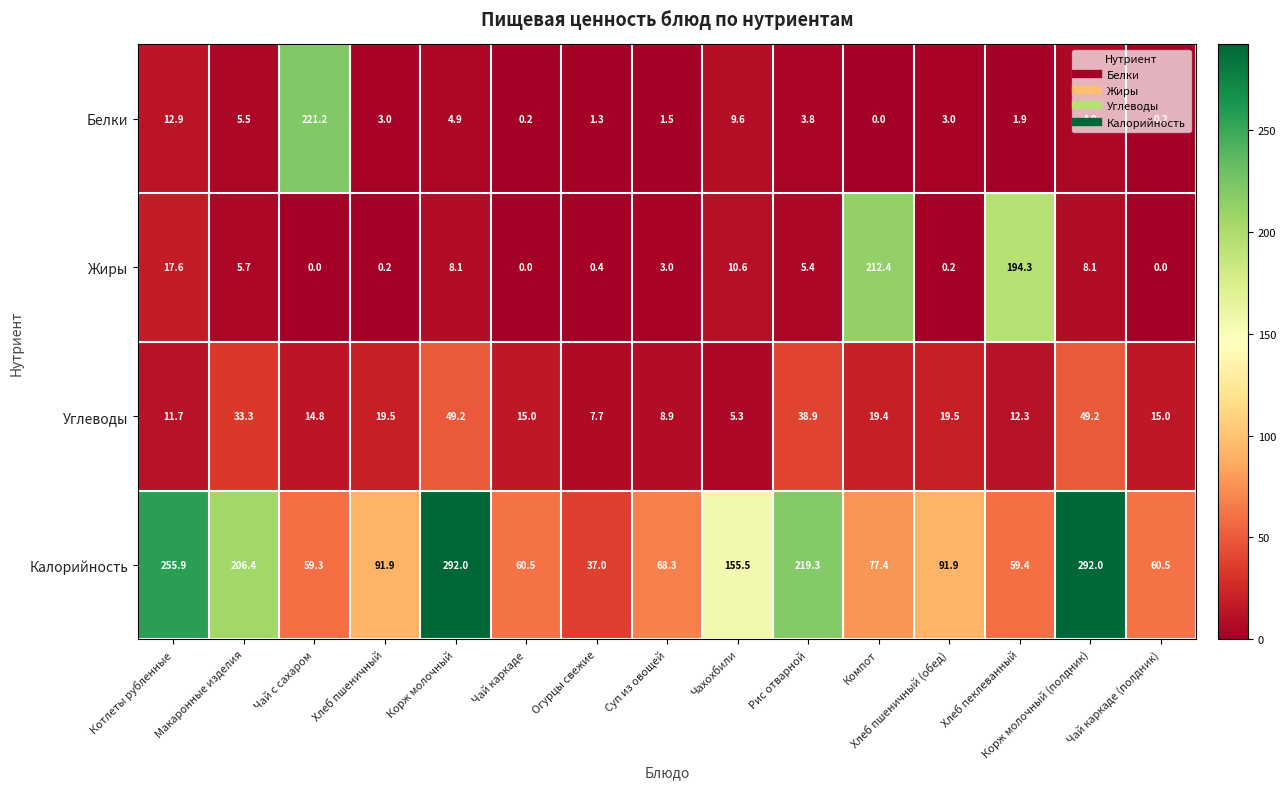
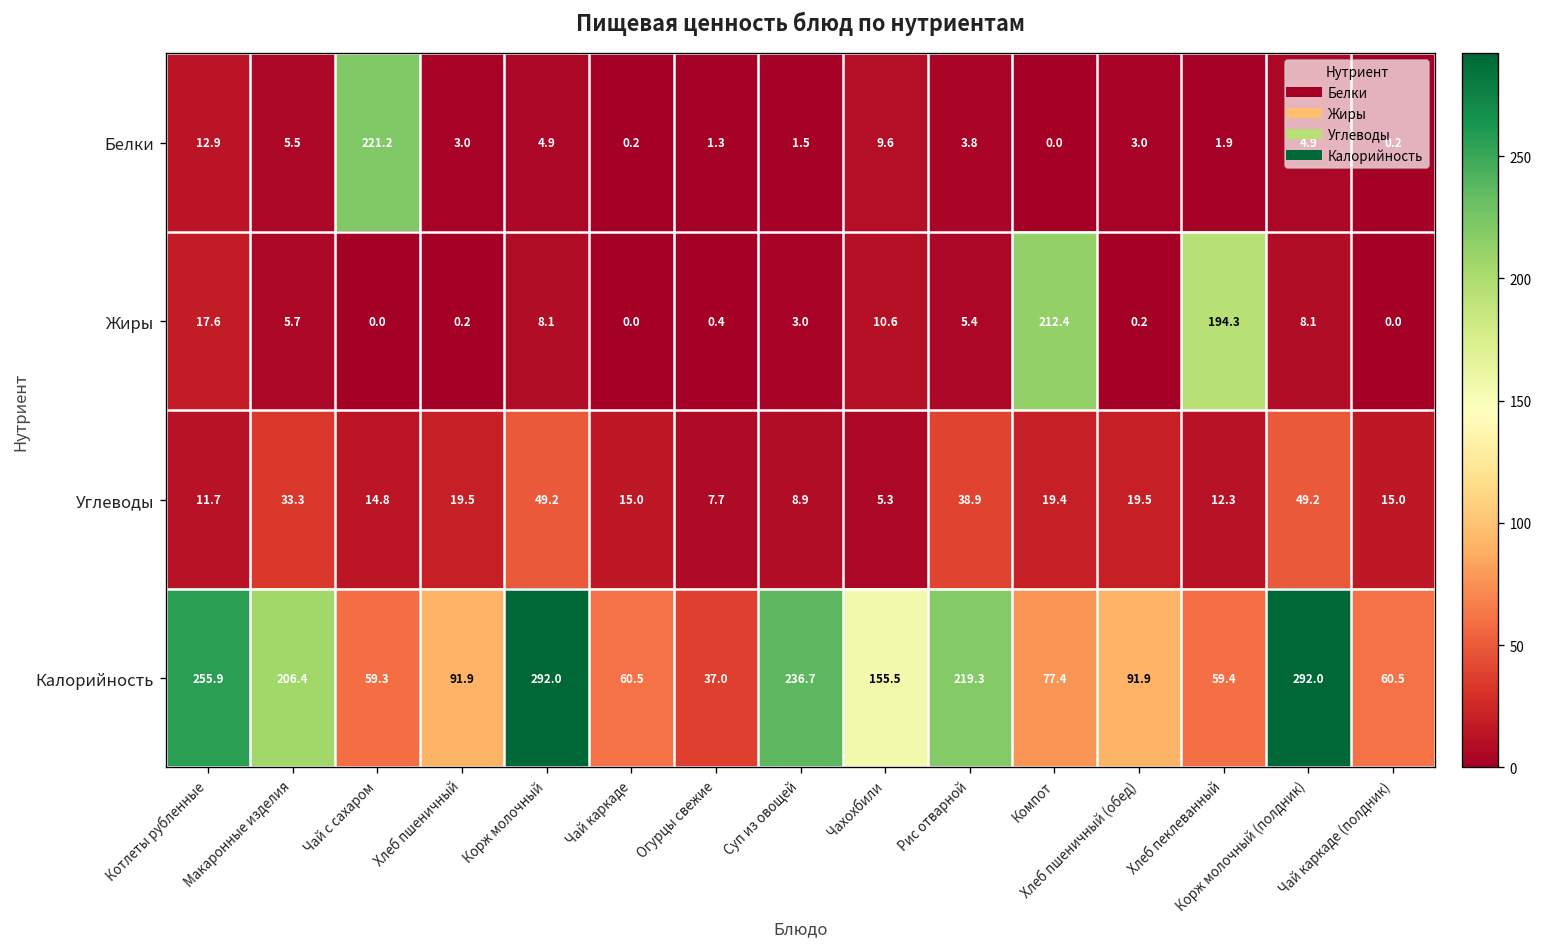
Калорийность, Суп из овощей: 68.3 -> 236.7
